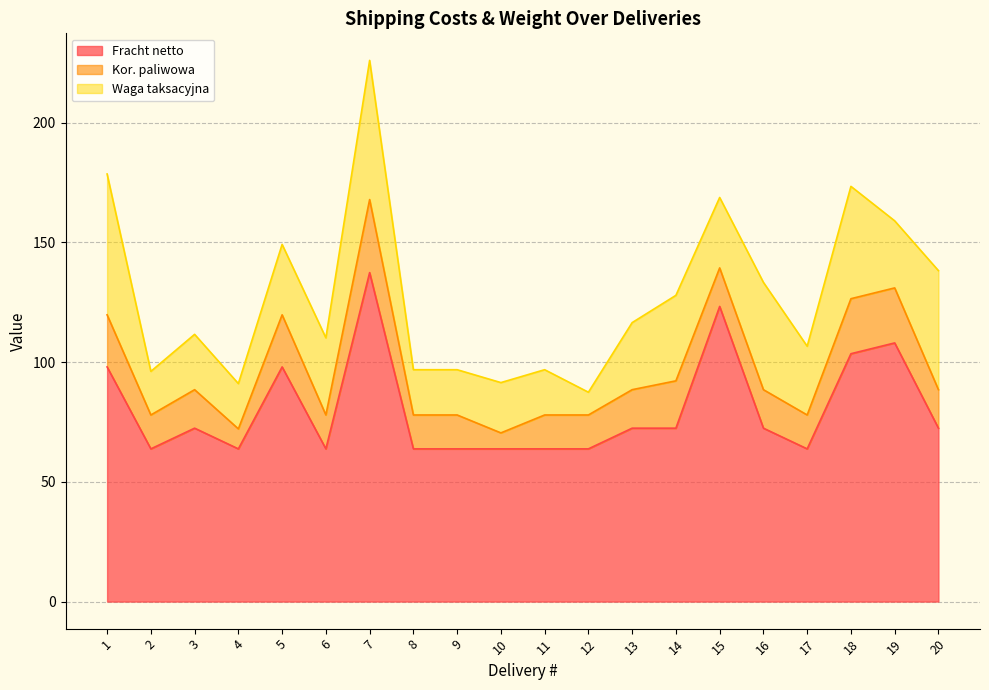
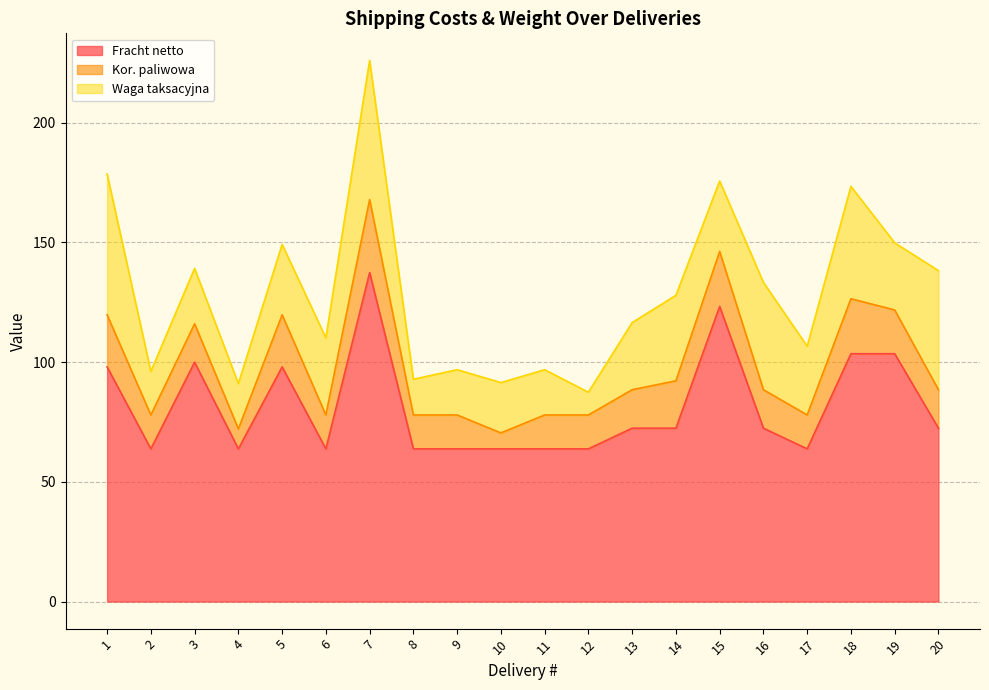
Fracht netto, 3: 72 -> 100
Waga taksacyjna, 8: 19 -> 15
Kor. paliwowa, 15: 16 -> 23
Fracht netto, 19: 108 -> 103
Kor. paliwowa, 19: 23 -> 18
